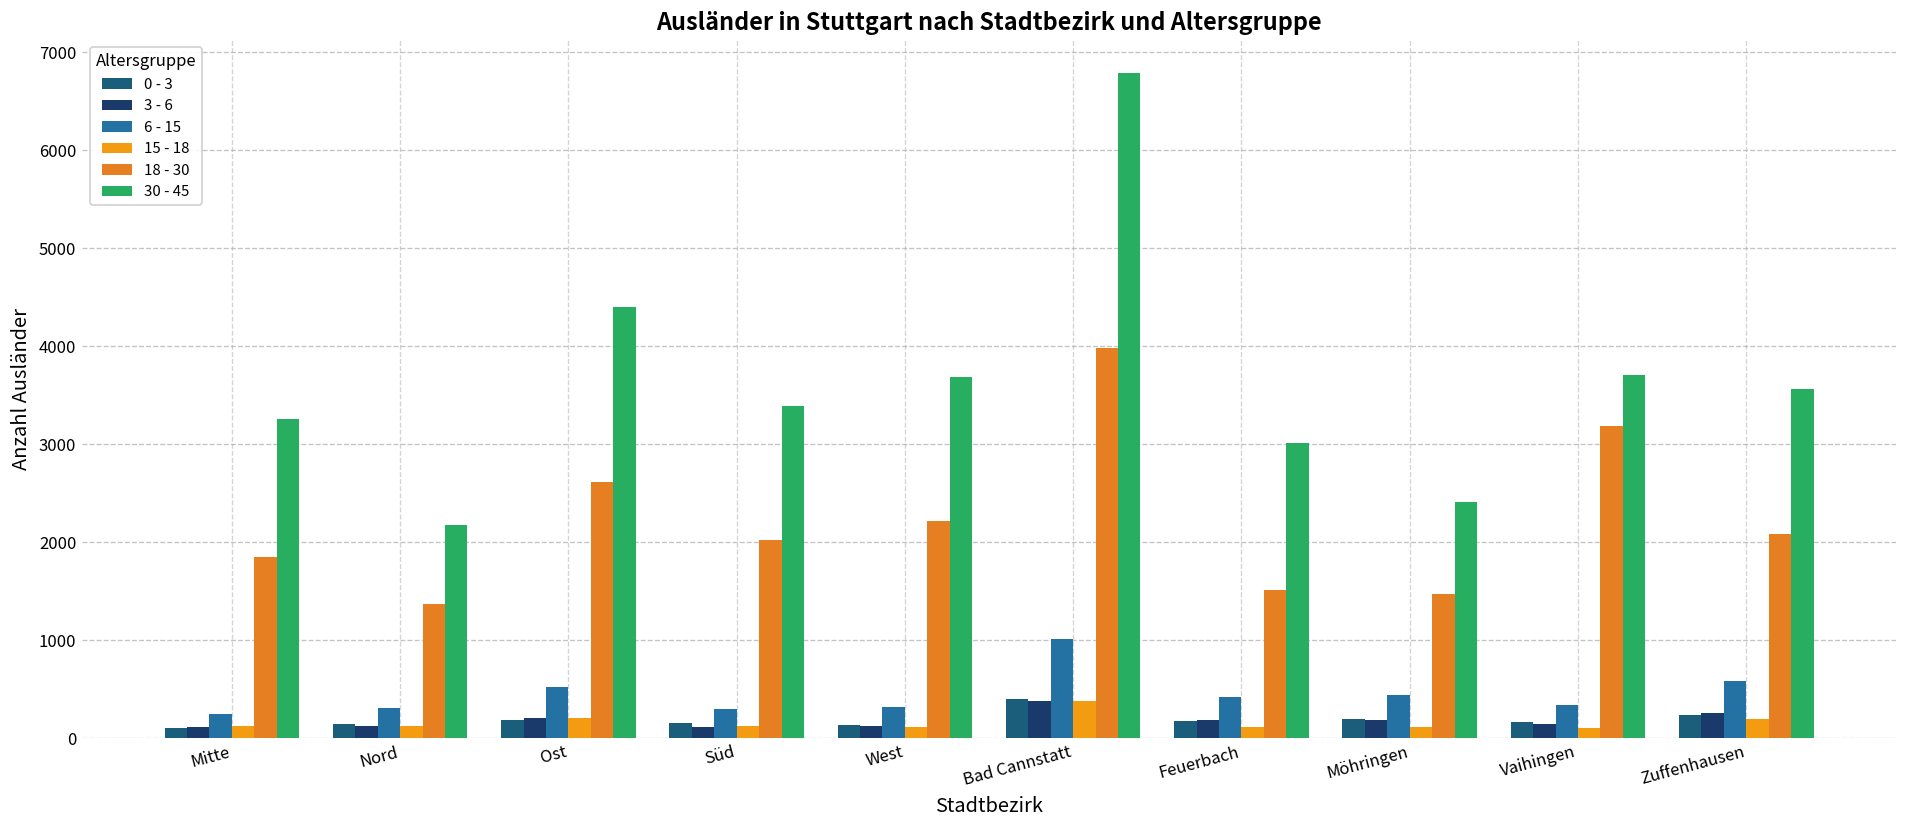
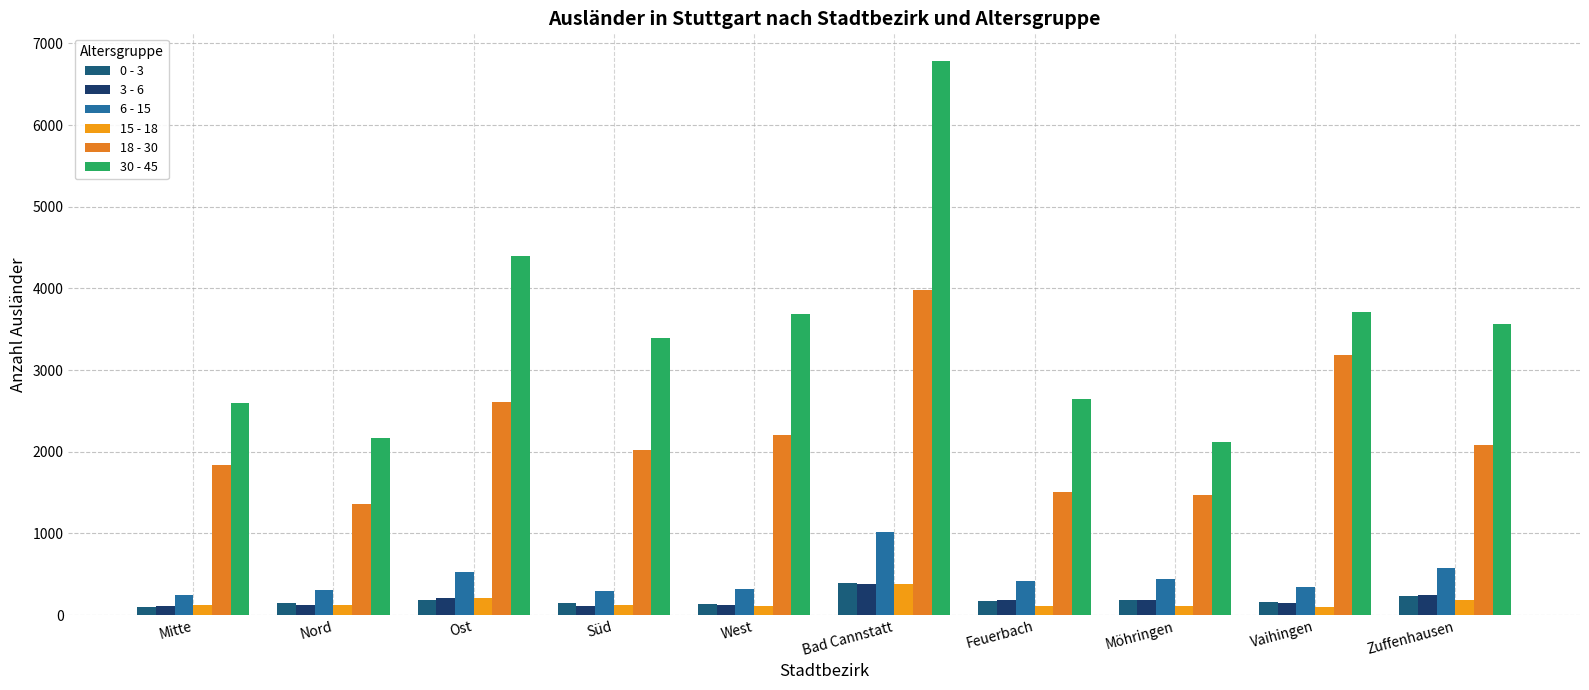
30 - 45, Mitte: 3300 -> 2600
30 - 45, Feuerbach: 3000 -> 2600
30 - 45, Möhringen: 2400 -> 2100
